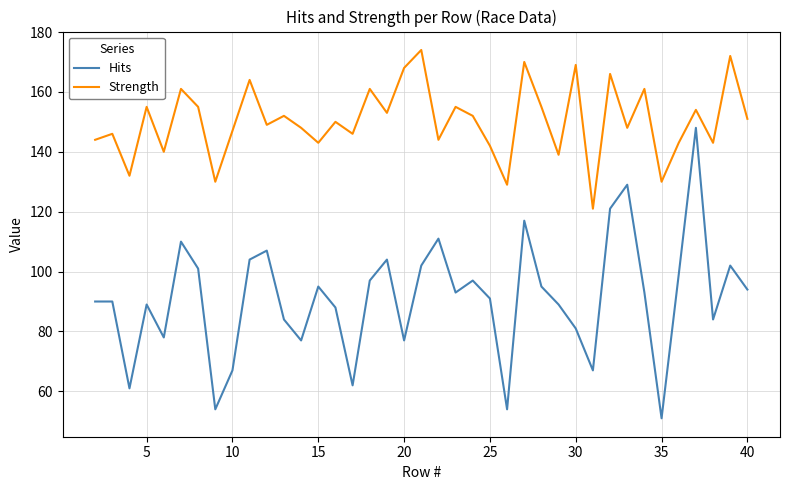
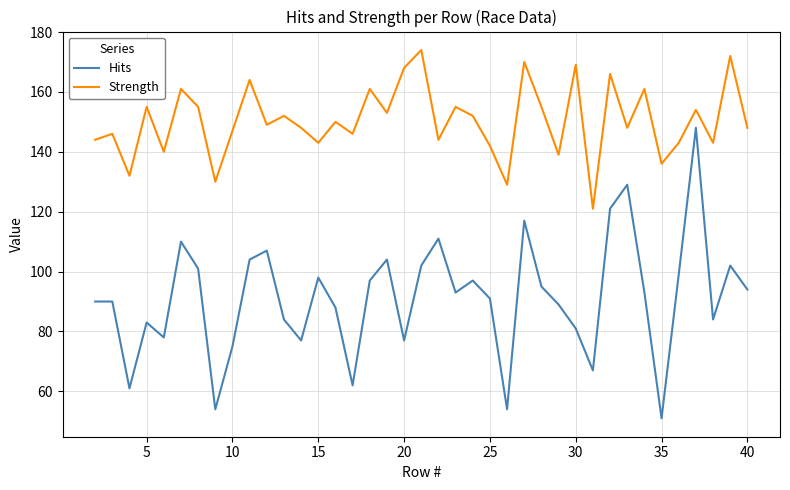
Hits, 5: 89 -> 83
Hits, 10: 67 -> 75
Hits, 15: 95 -> 98
Strength, 35: 130 -> 136
Strength, 40: 151 -> 148
